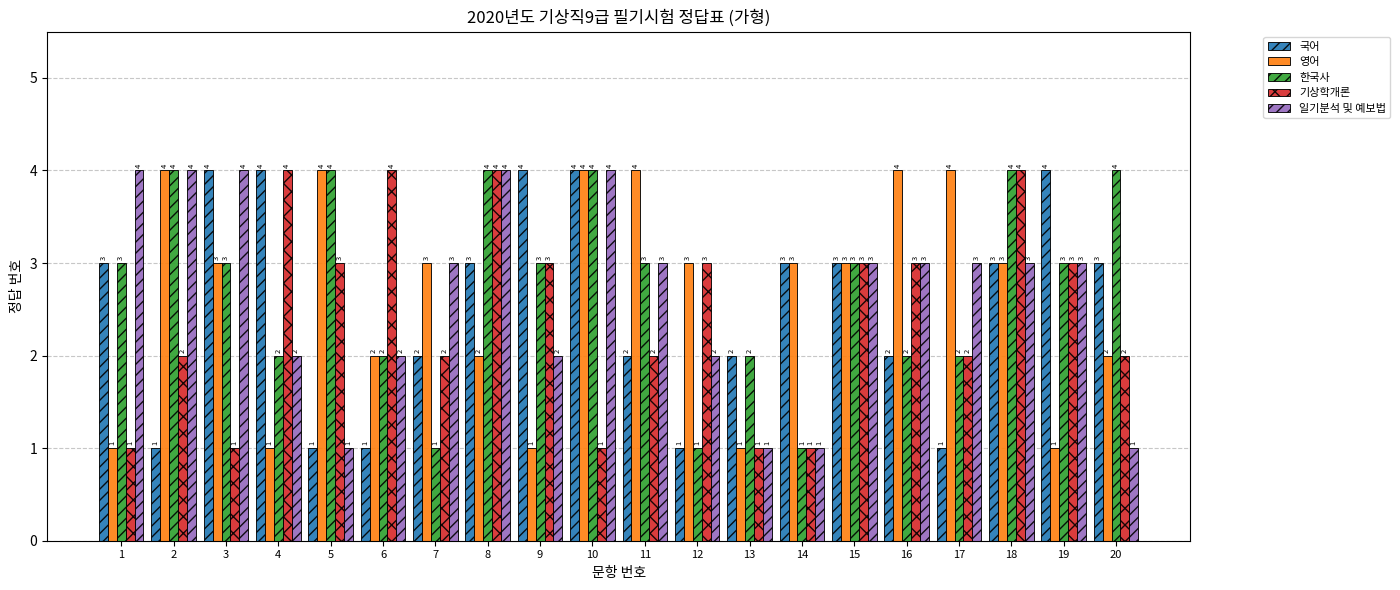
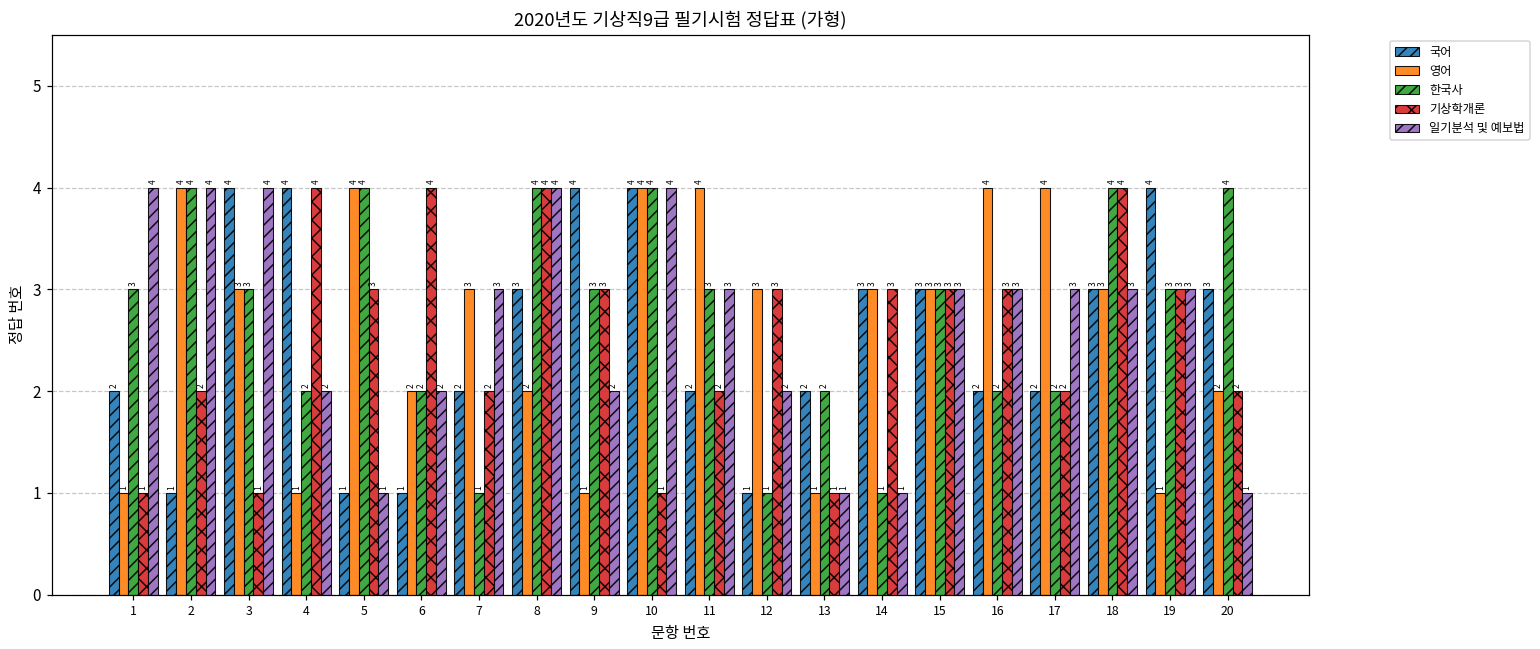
국어, 1: 3 -> 2
기상학개론, 14: 1 -> 3
국어, 17: 1 -> 2
